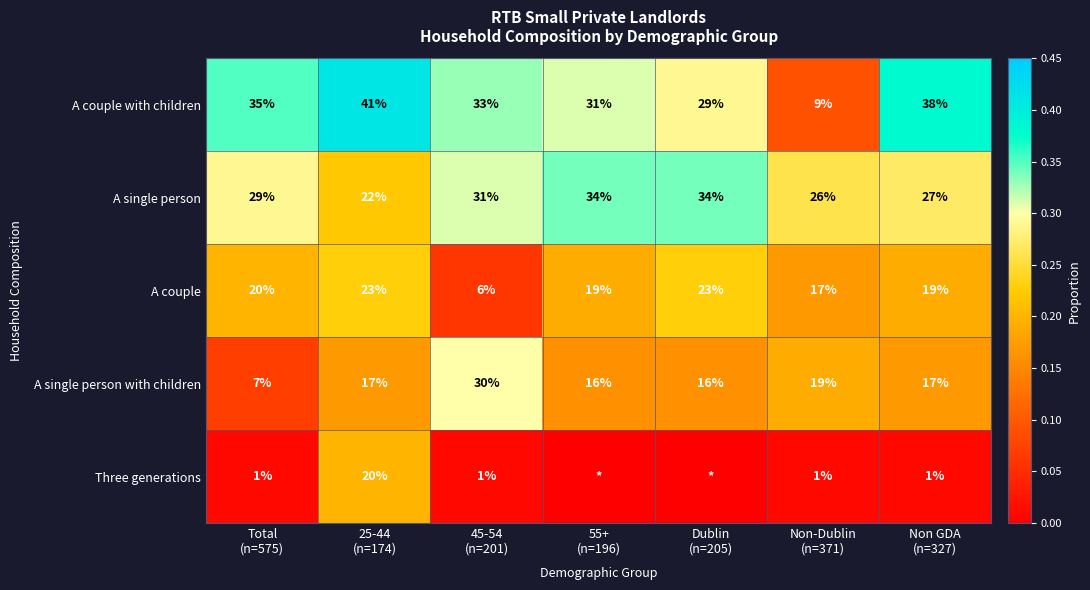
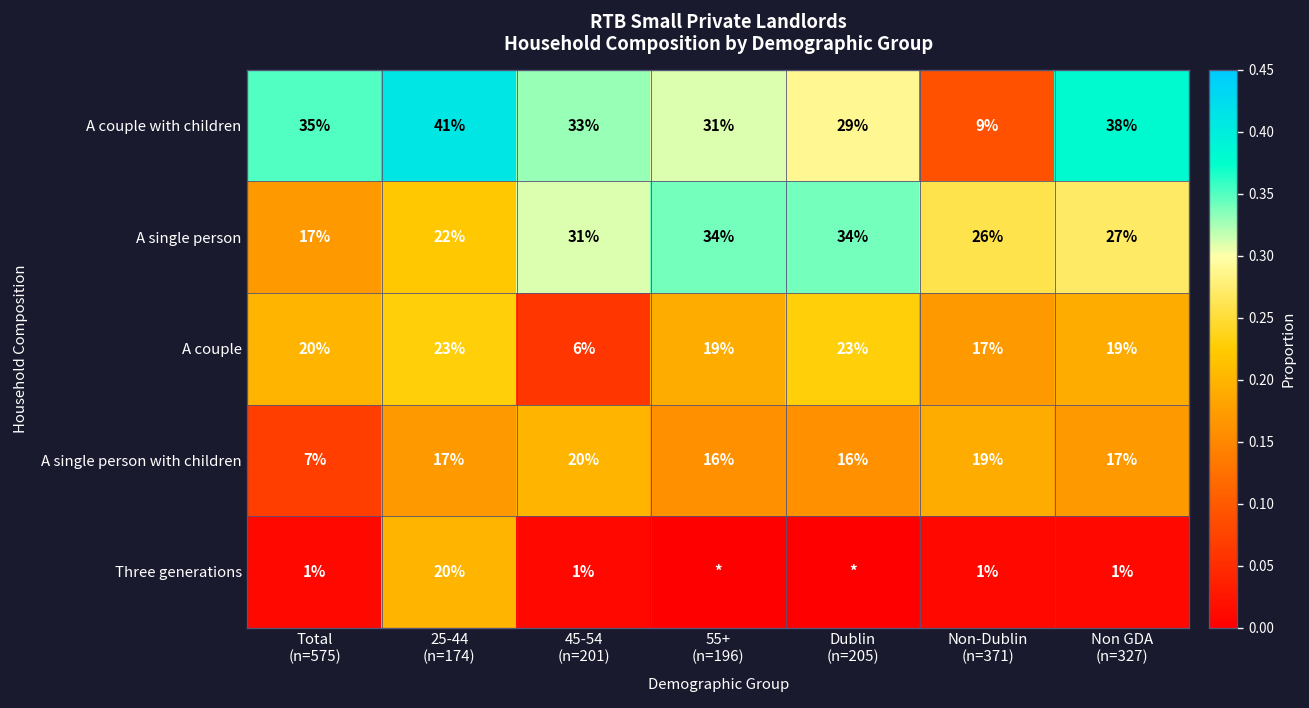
A single person, Total (n=575): 29% -> 17%
A single person with children, 45-54 (n=201): 30% -> 20%
